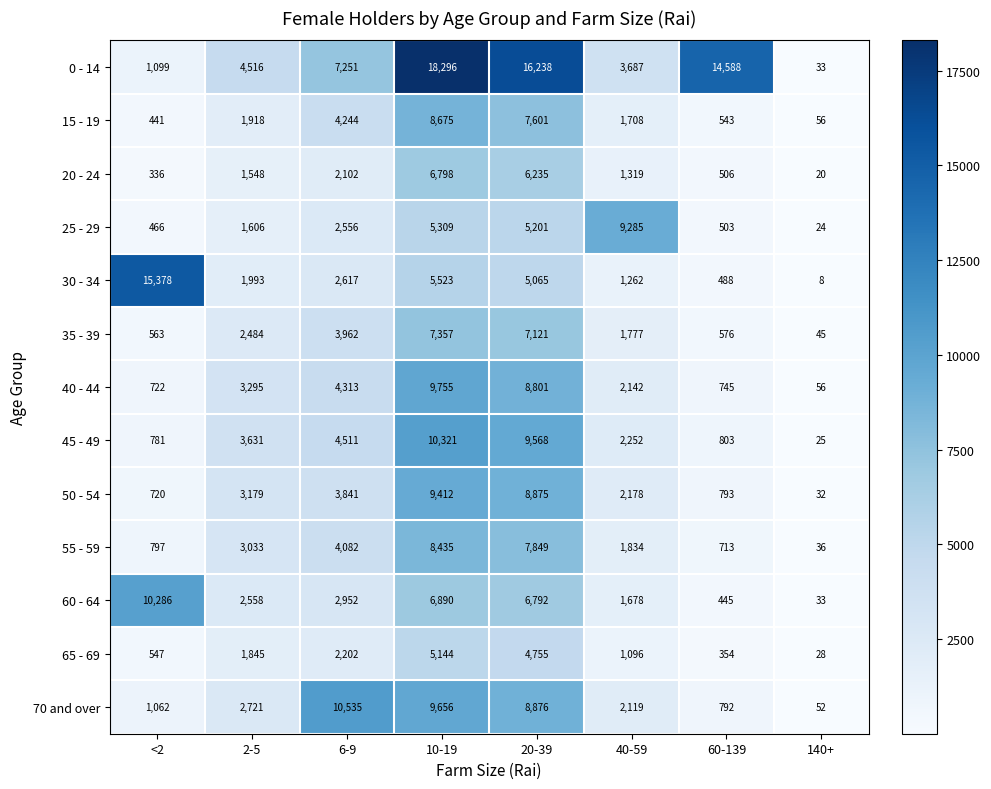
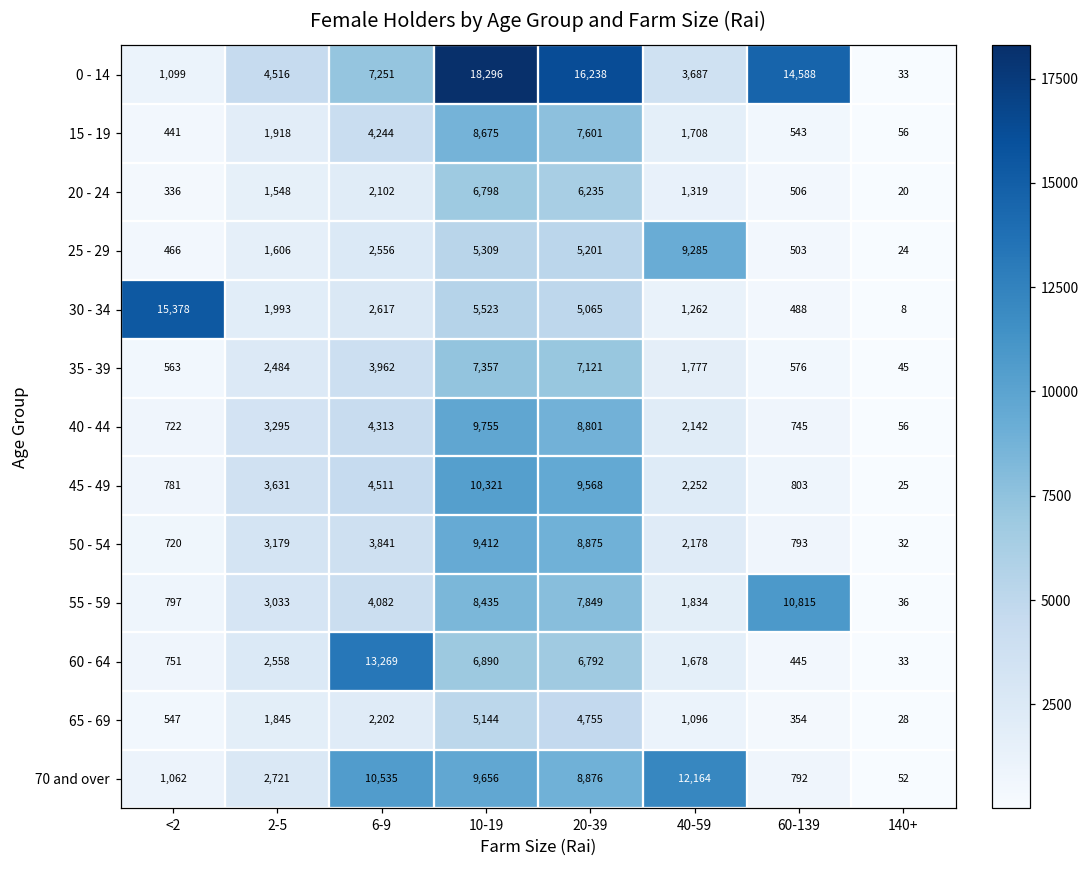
55 - 59, 60-139: 713 -> 10,815
60 - 64, <2: 10,286 -> 751
60 - 64, 6-9: 2,952 -> 13,269
70 and over, 40-59: 2,119 -> 12,164
